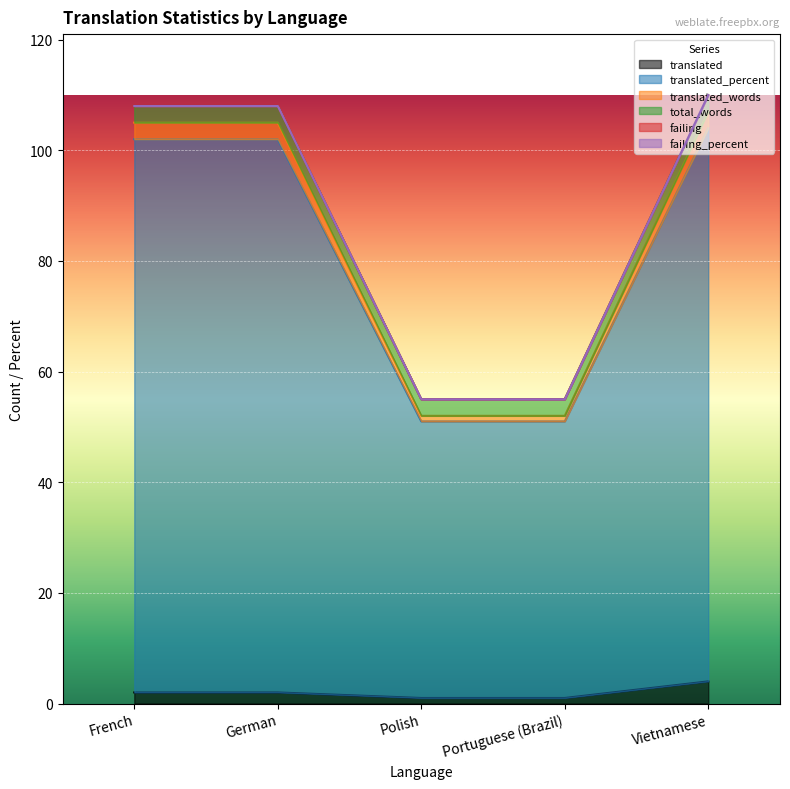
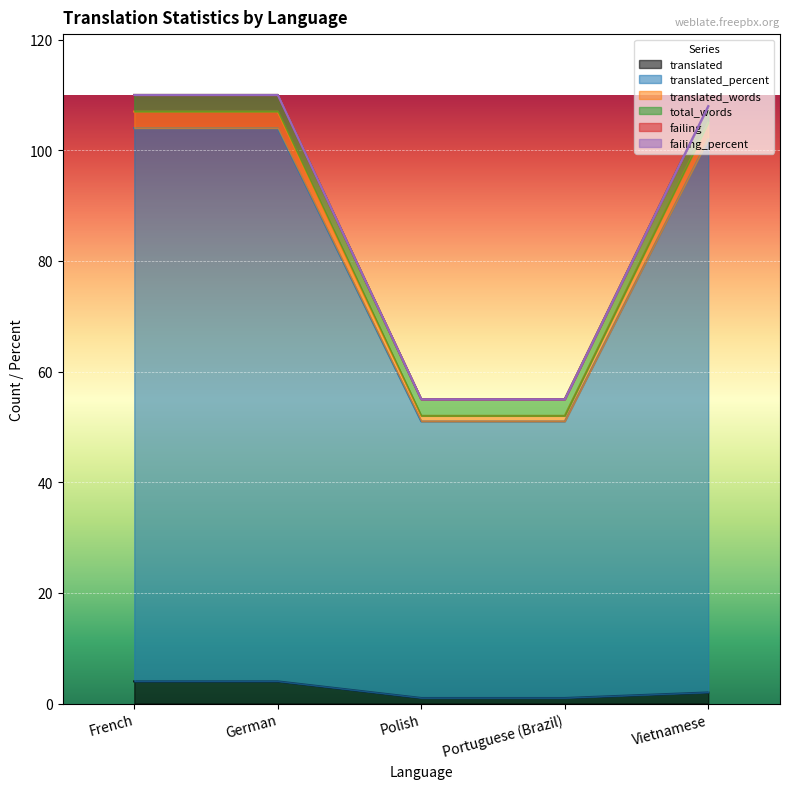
translated, French: 2 -> 4
translated, German: 2 -> 4
translated, Vietnamese: 4 -> 2
